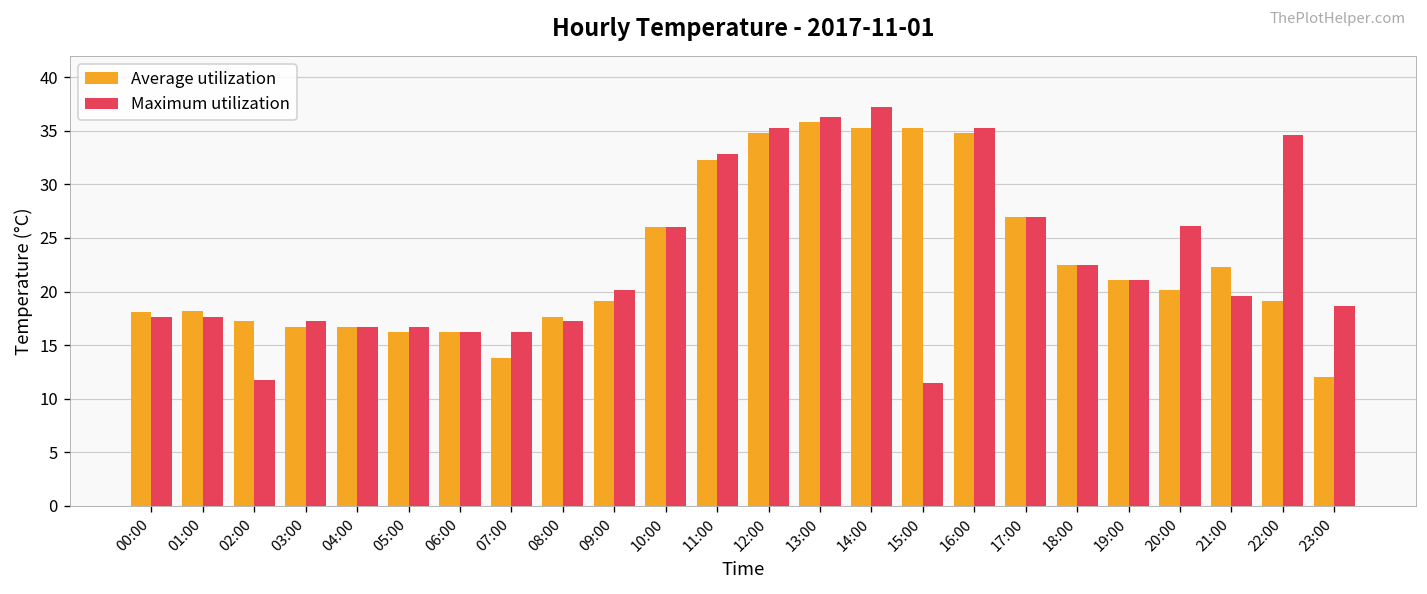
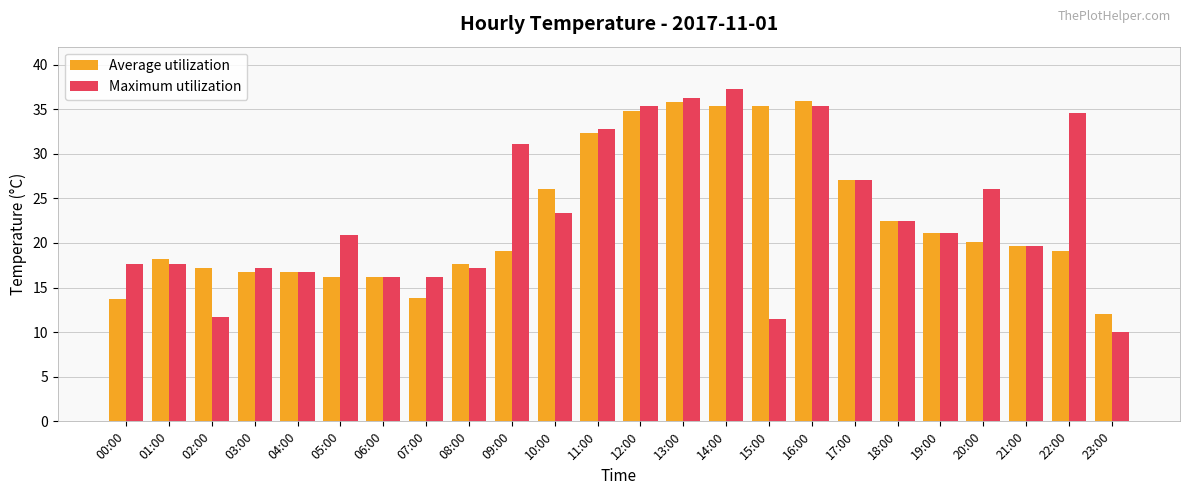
Average utilization, 00:00: 18 -> 14
Maximum utilization, 05:00: 17 -> 21
Maximum utilization, 09:00: 20 -> 31
Maximum utilization, 10:00: 26 -> 23
Average utilization, 16:00: 35 -> 36
Average utilization, 21:00: 22 -> 20
Maximum utilization, 23:00: 19 -> 10
